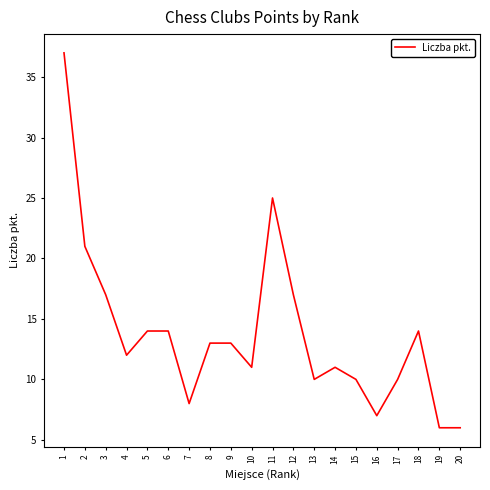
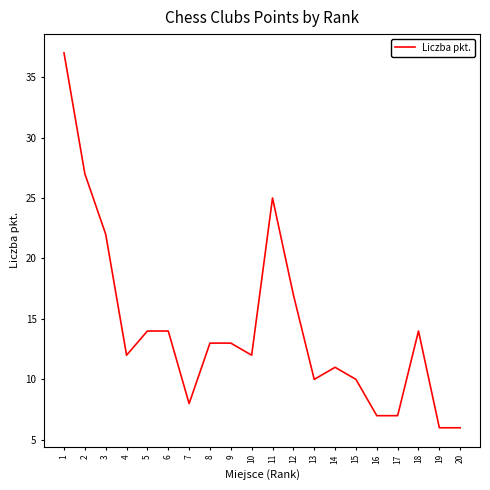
2: 21 -> 27
3: 17 -> 22
10: 11 -> 12
17: 10 -> 7
